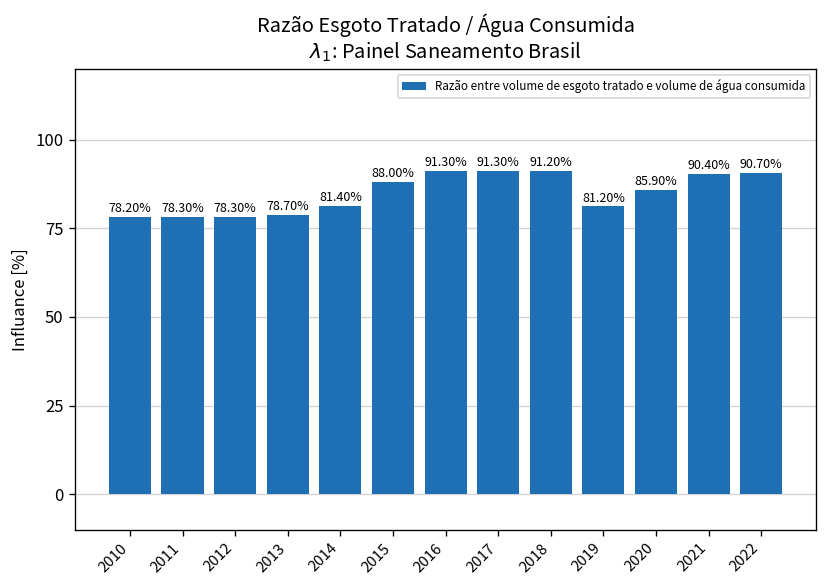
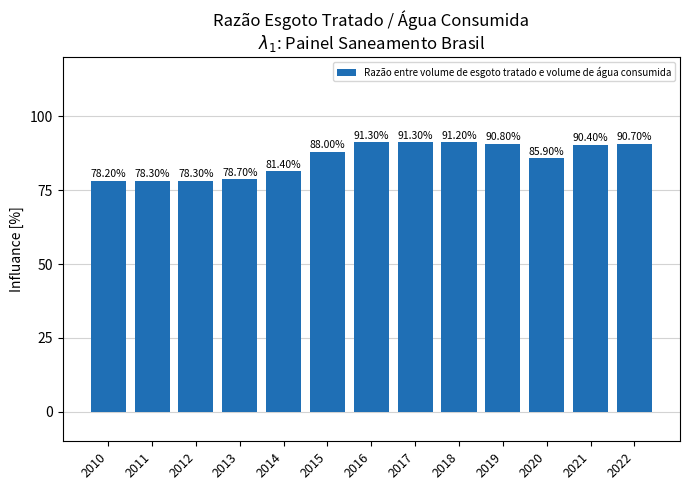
2019: 81.20% -> 90.80%
